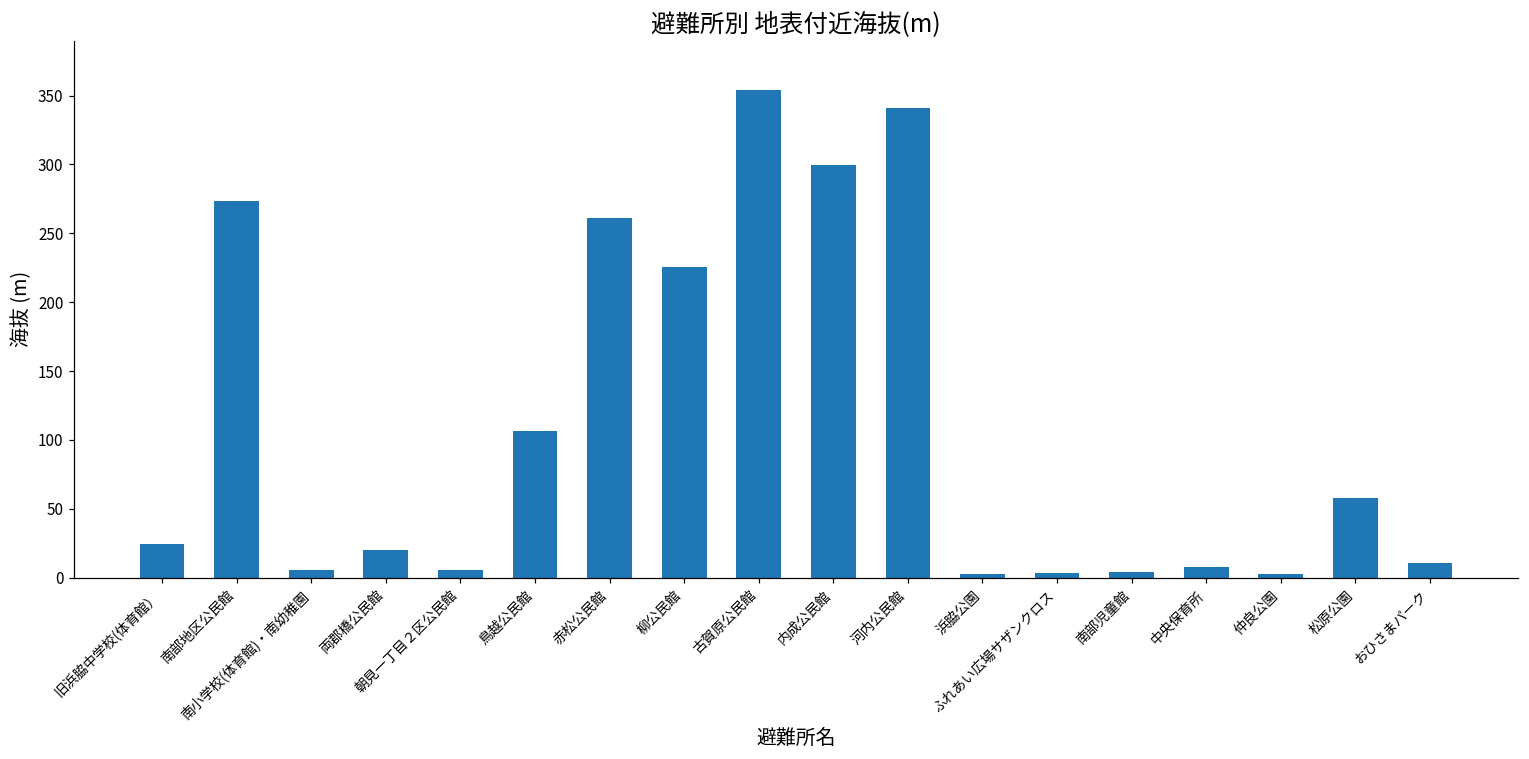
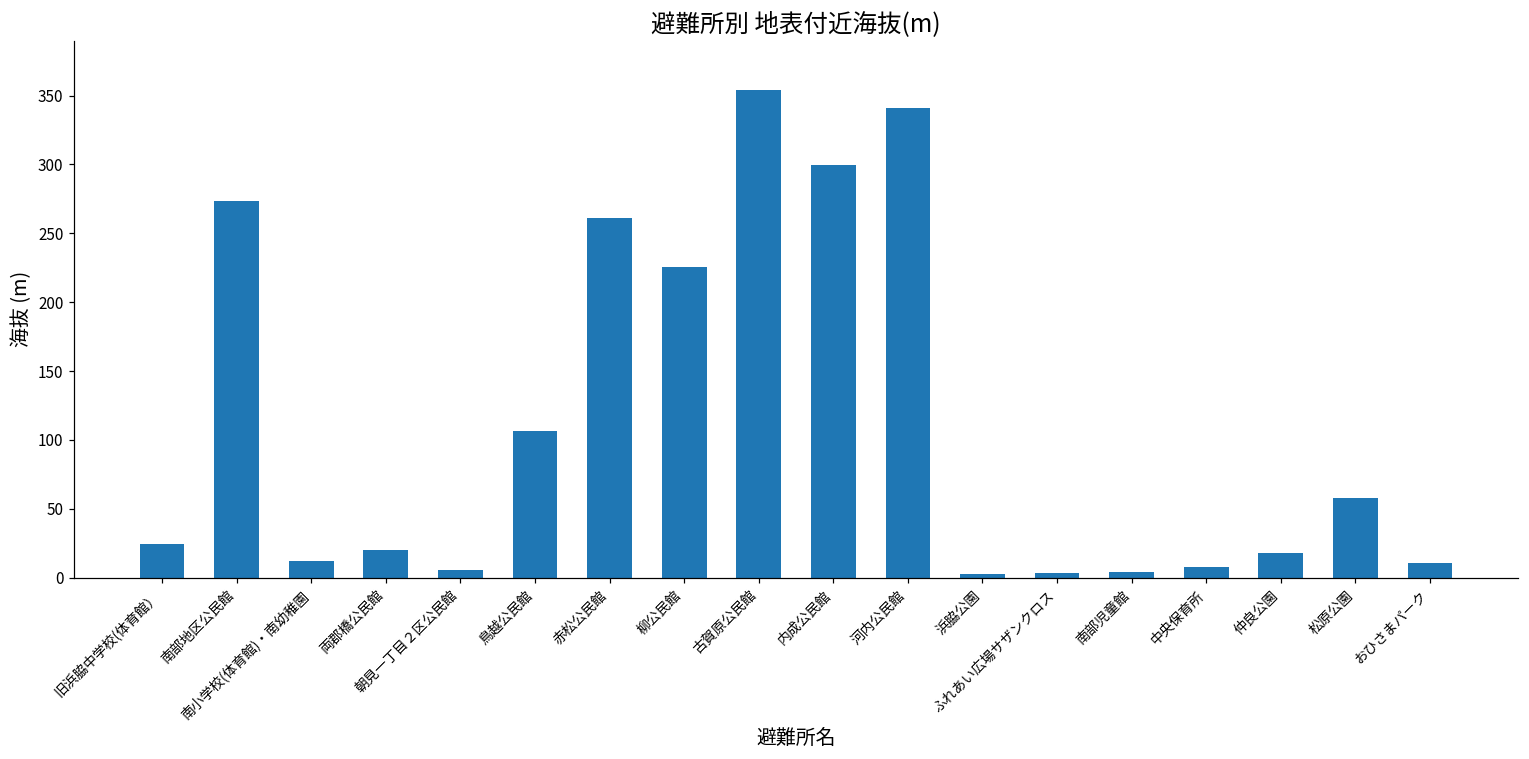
南小学校(体育館)・南幼稚園: 6 -> 12
仲良公園: 3 -> 18
